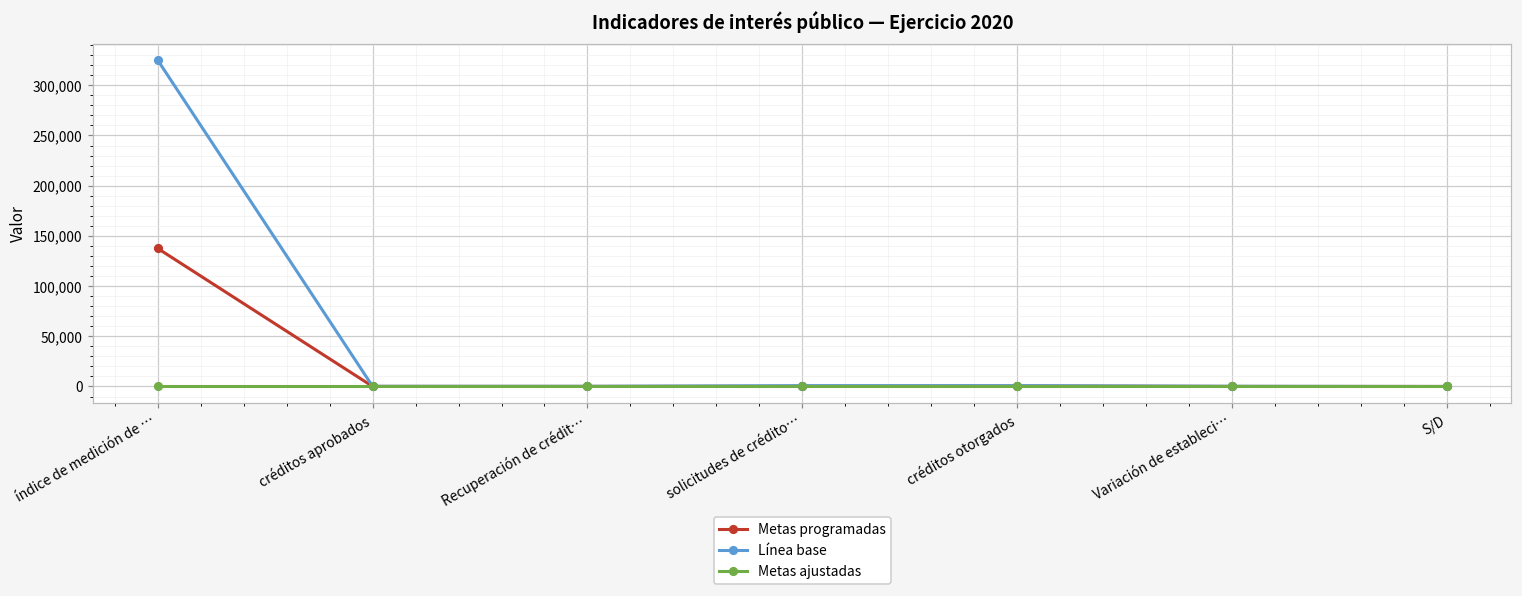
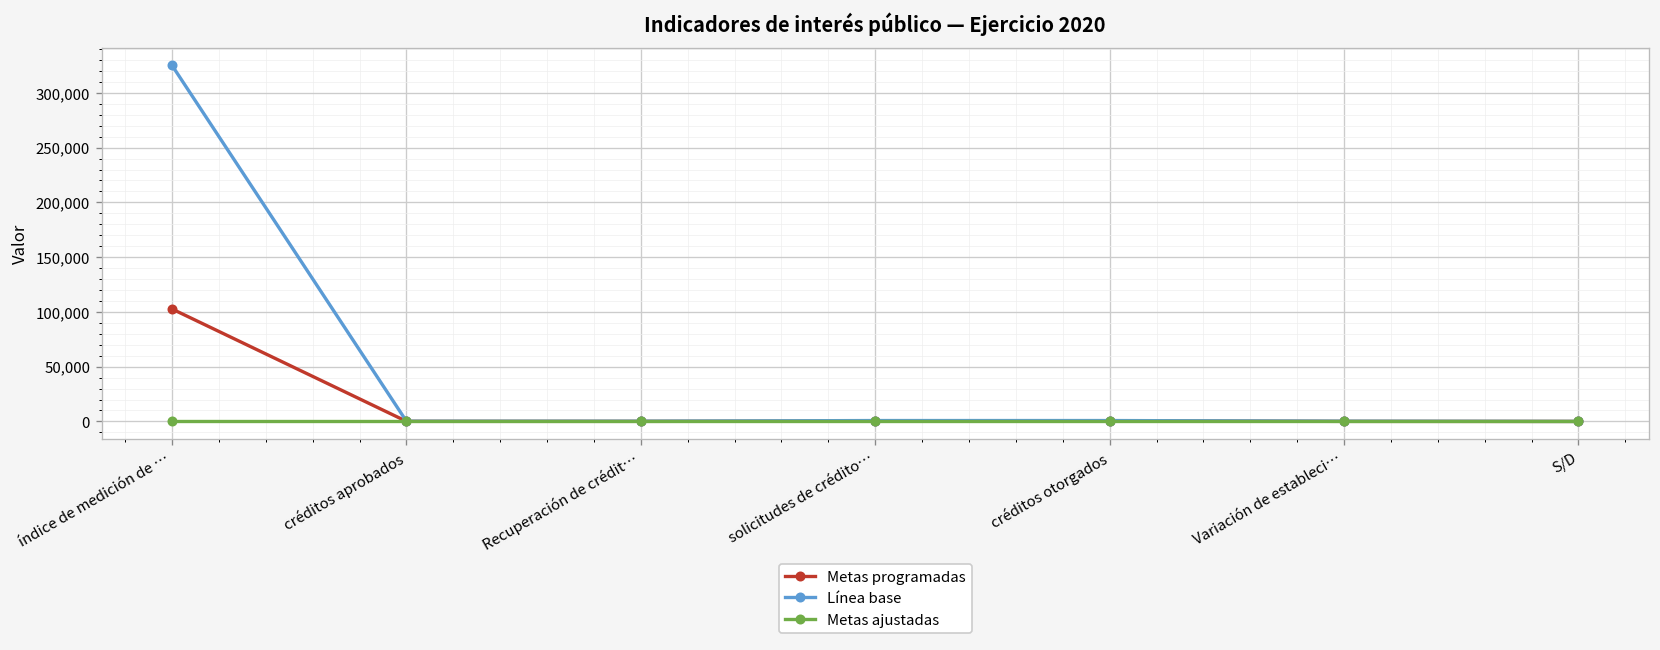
Metas programadas, índice de medición de …: 140,000 -> 100,000
